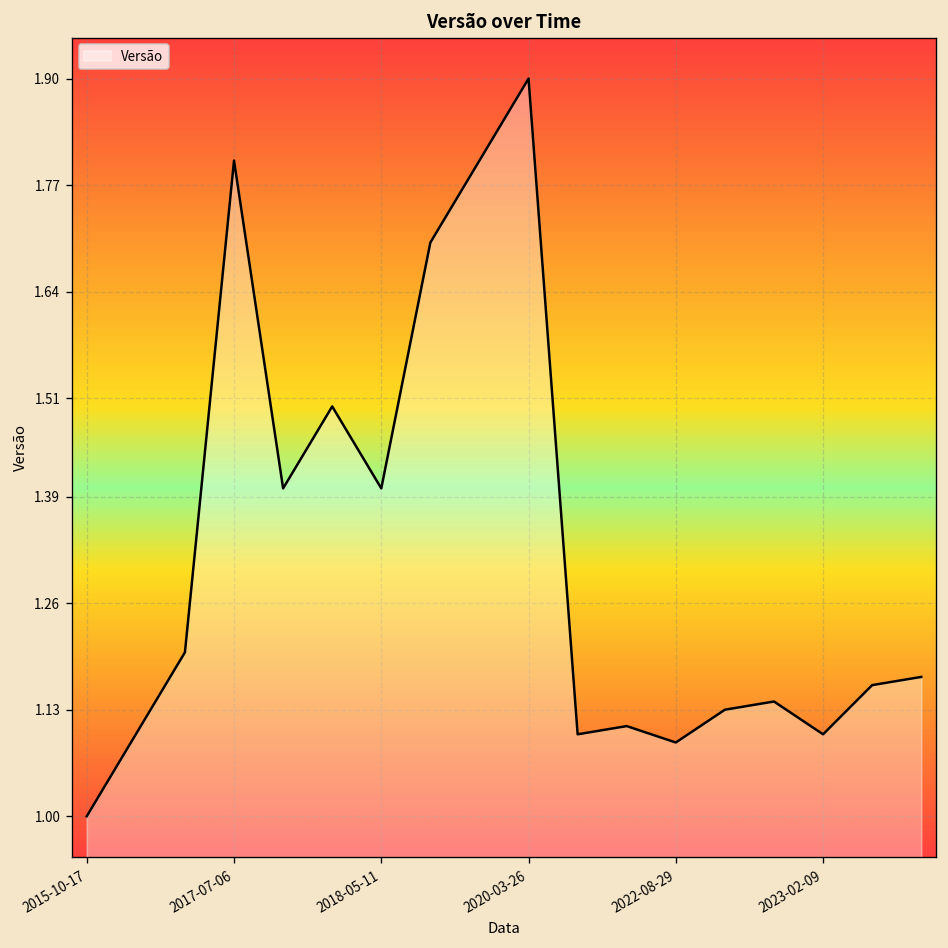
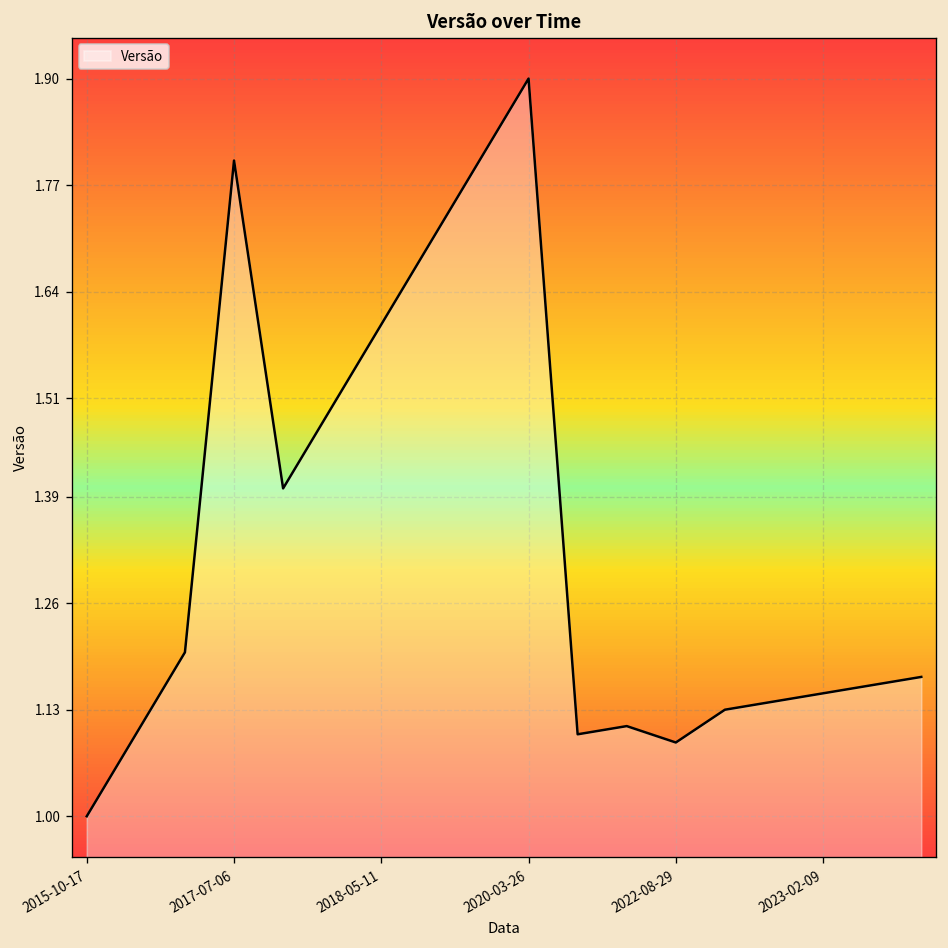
2018-05-11: 1.4 -> 1.6
2023-02-09: 1.10 -> 1.15
